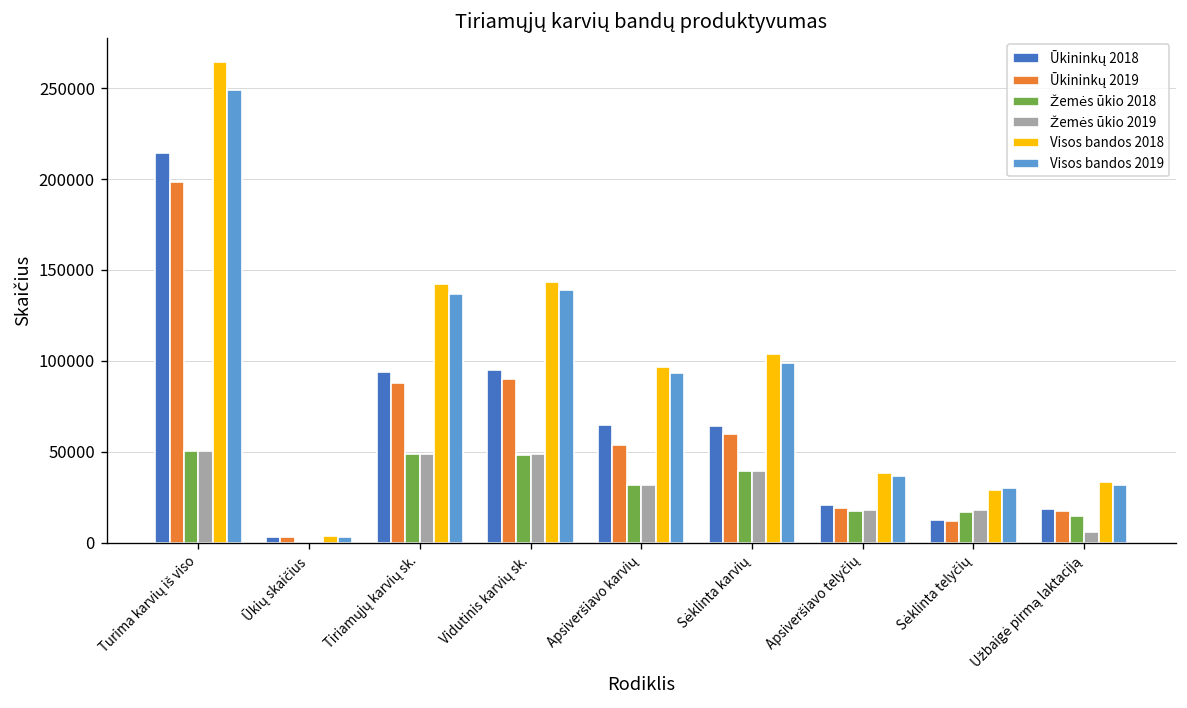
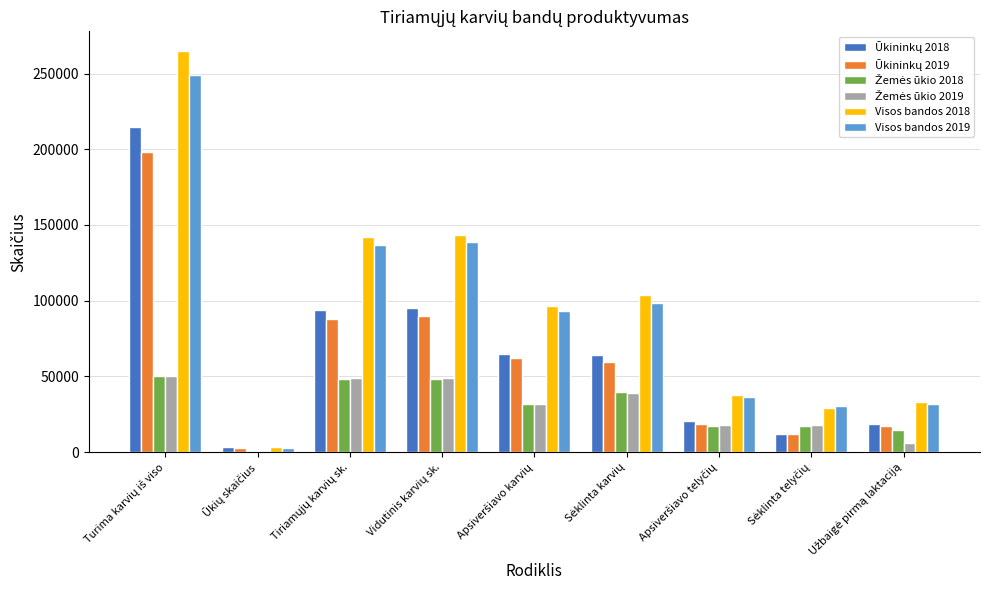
Ūkininkų 2019, Apsiveršiavo karvių: 54000 -> 62000
